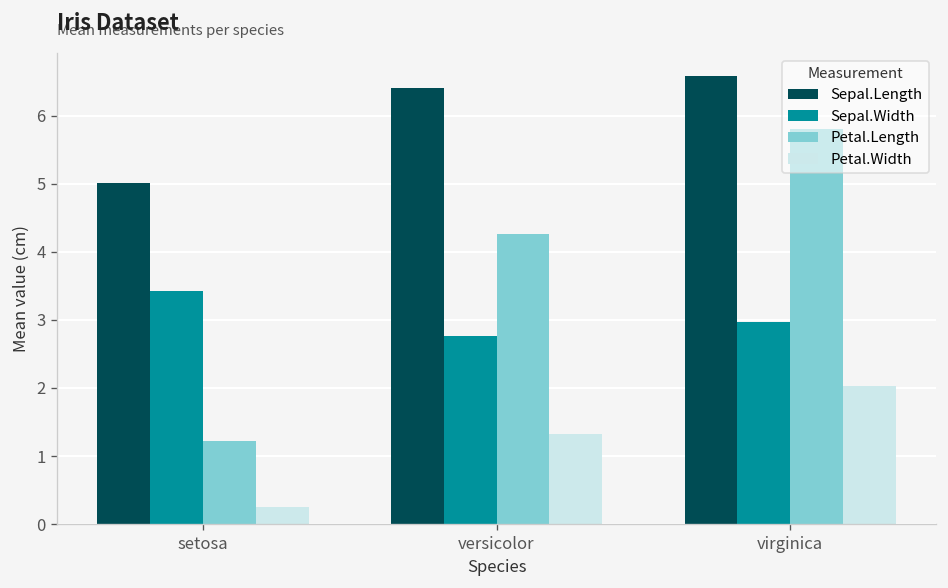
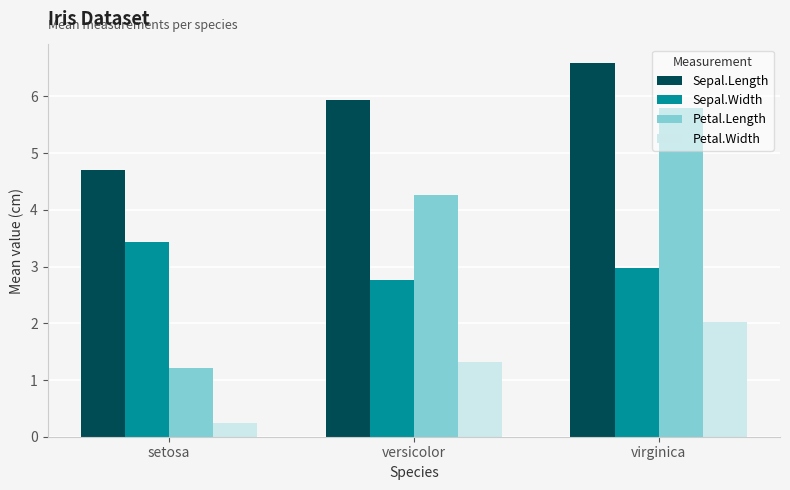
Sepal.Length, setosa: 5.0 -> 4.7
Sepal.Length, versicolor: 6.4 -> 5.9
